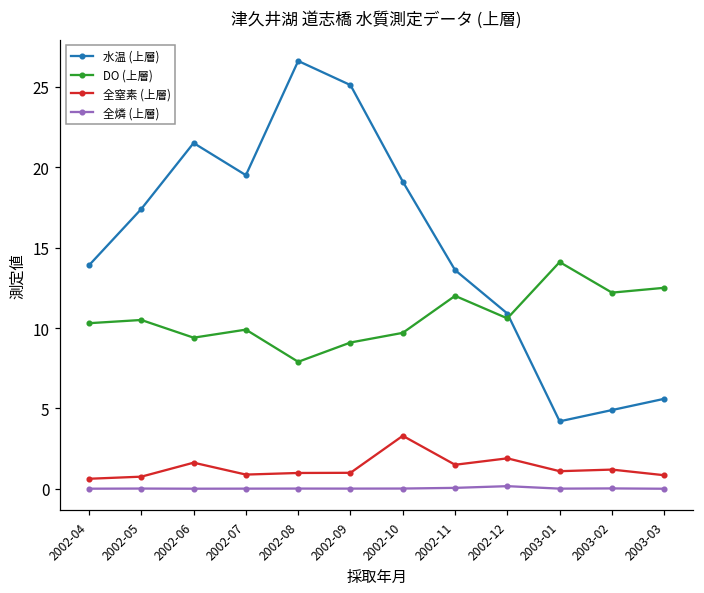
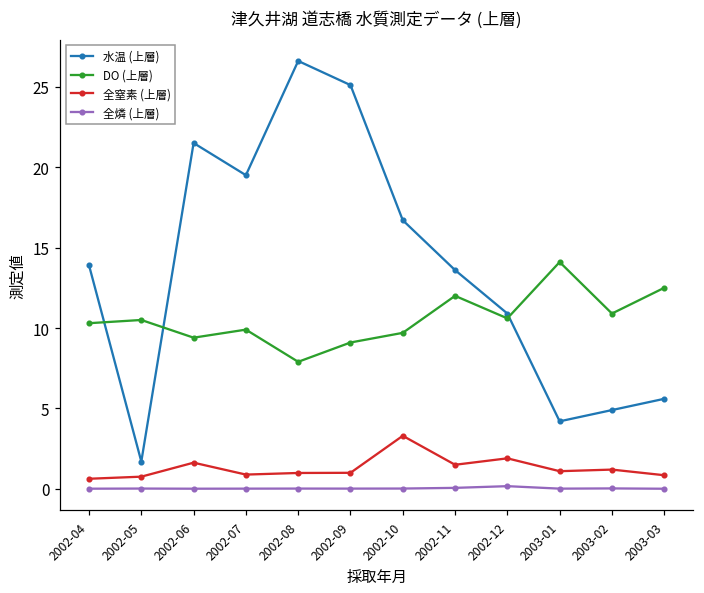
水温 (上層), 2002-05: 17.4 -> 1.7
水温 (上層), 2002-10: 19.1 -> 16.7
DO (上層), 2003-02: 12.2 -> 10.9
